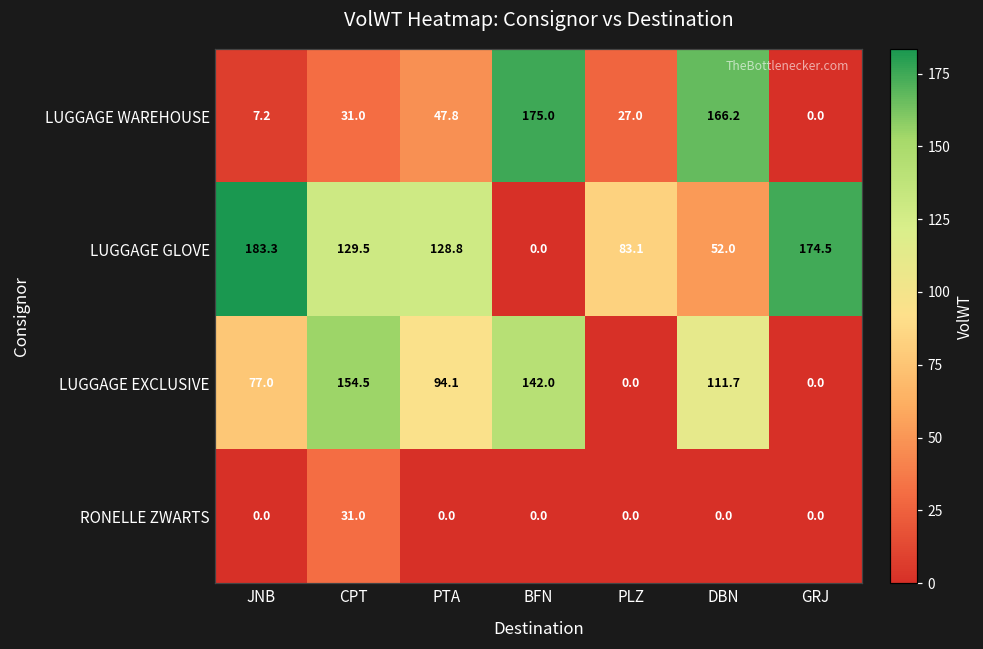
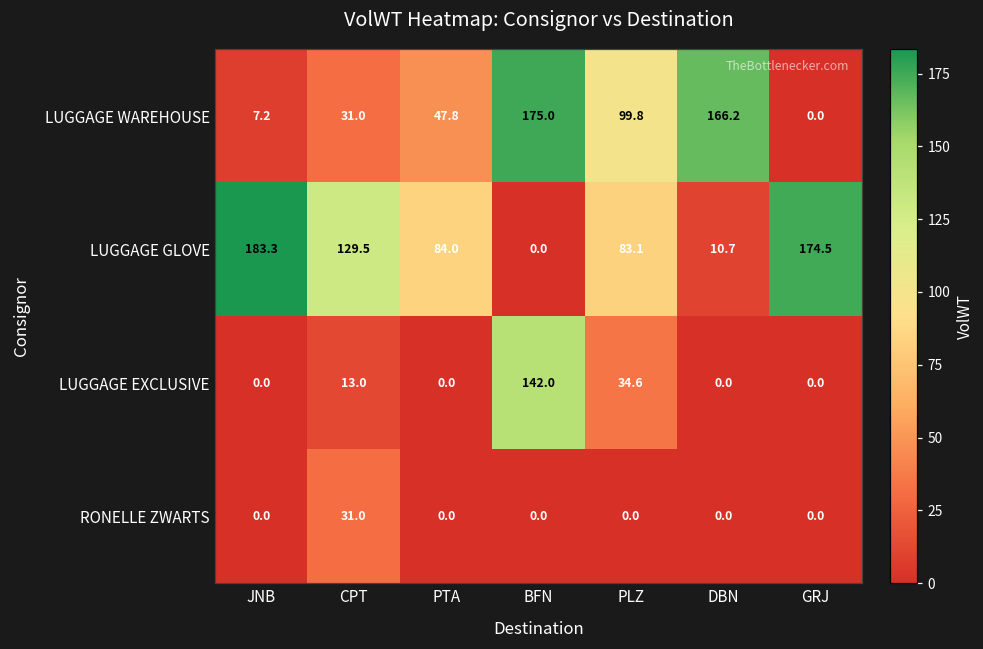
LUGGAGE WAREHOUSE, PLZ: 27.0 -> 99.8
LUGGAGE GLOVE, PTA: 128.8 -> 84.0
LUGGAGE GLOVE, DBN: 52.0 -> 10.7
LUGGAGE EXCLUSIVE, JNB: 77.0 -> 0.0
LUGGAGE EXCLUSIVE, CPT: 154.5 -> 13.0
LUGGAGE EXCLUSIVE, PTA: 94.1 -> 0.0
LUGGAGE EXCLUSIVE, PLZ: 0.0 -> 34.6
LUGGAGE EXCLUSIVE, DBN: 111.7 -> 0.0
